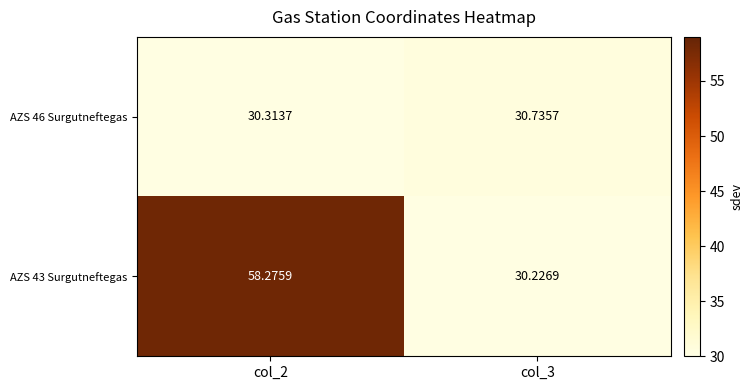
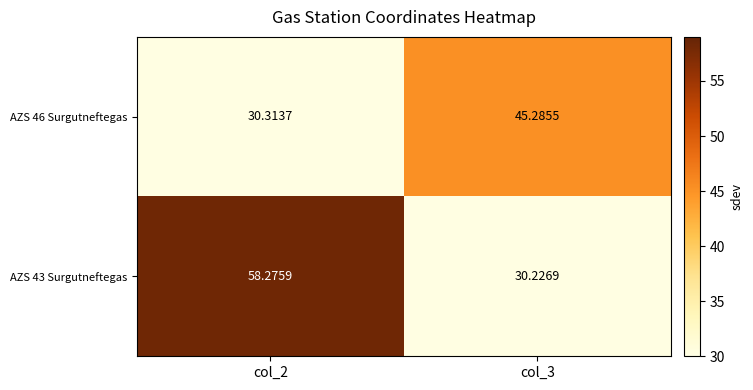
AZS 46 Surgutneftegas, col_3: 30.7357 -> 45.2855
